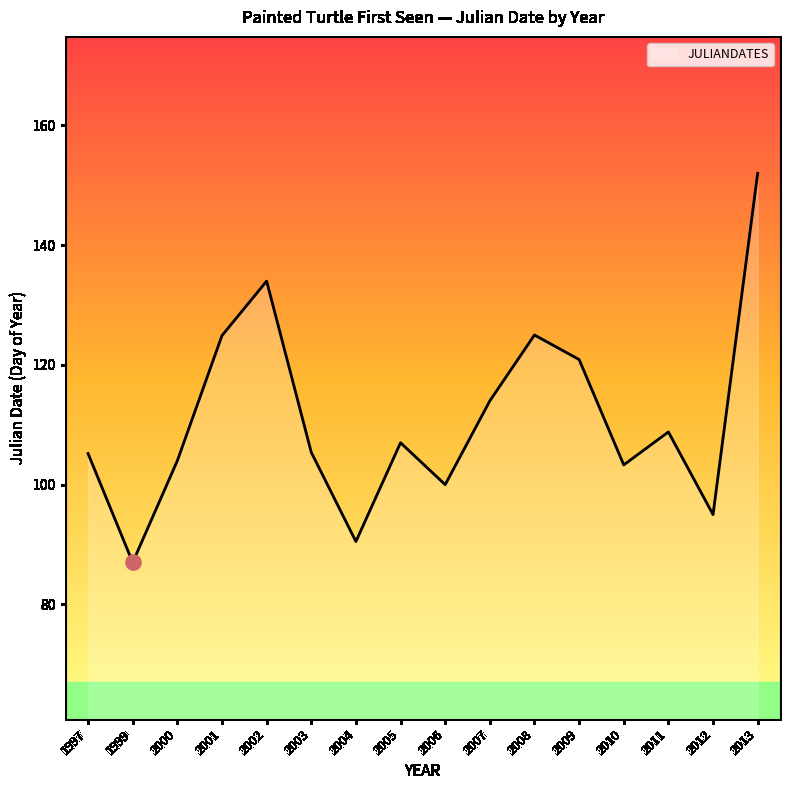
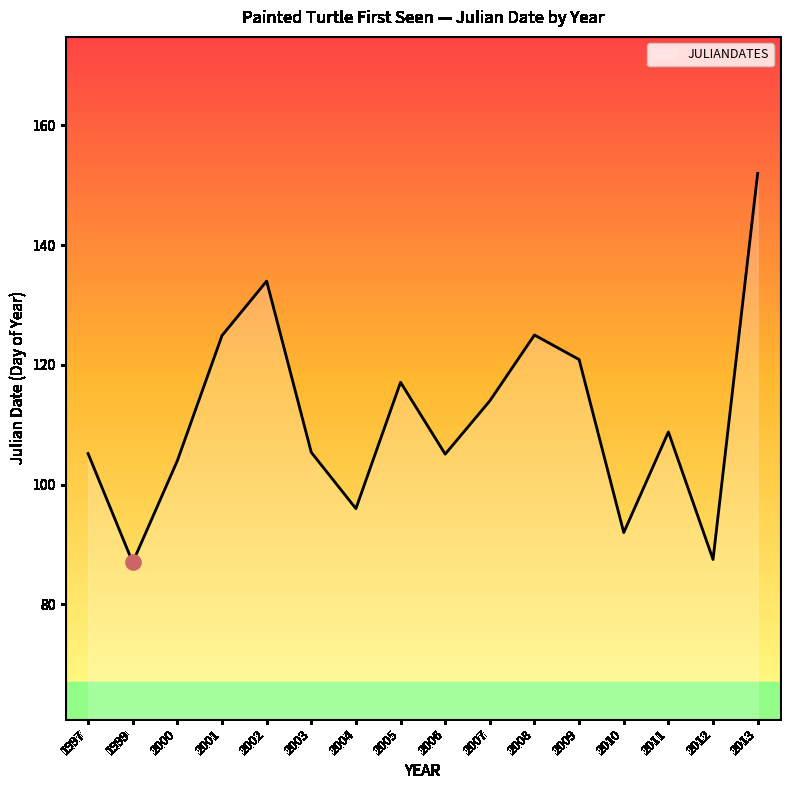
JULIANDATES, 2004: 91 -> 96
JULIANDATES, 2005: 107 -> 117
JULIANDATES, 2006: 100 -> 105
JULIANDATES, 2010: 103 -> 92
JULIANDATES, 2012: 95 -> 88
